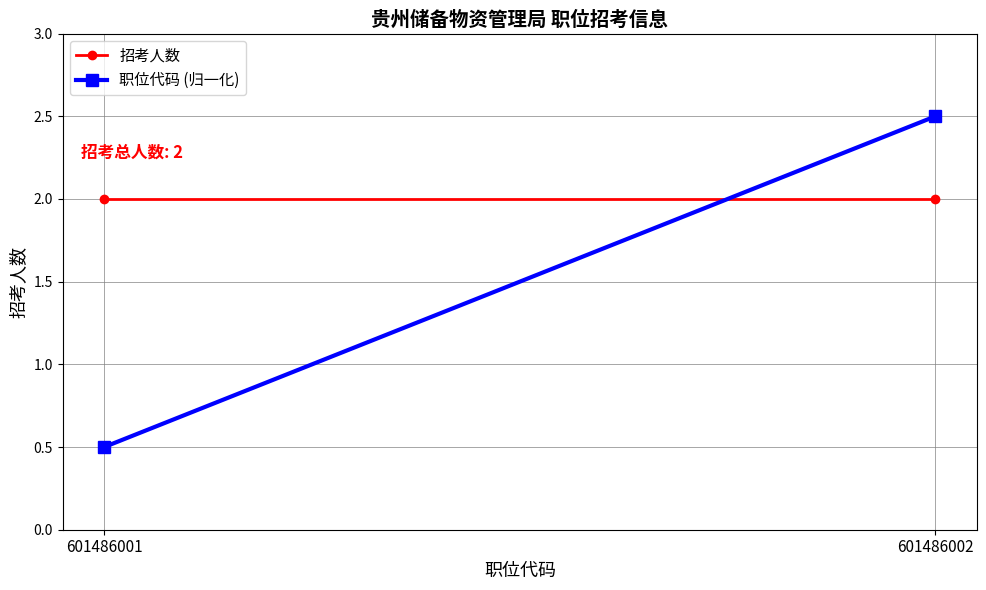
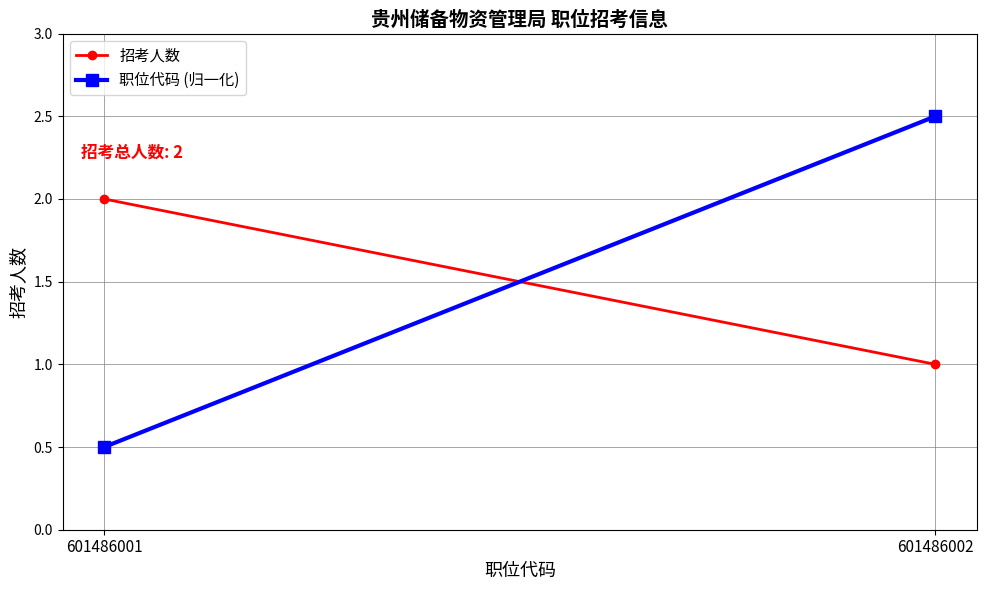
招考人数, 601486002: 2 -> 1
